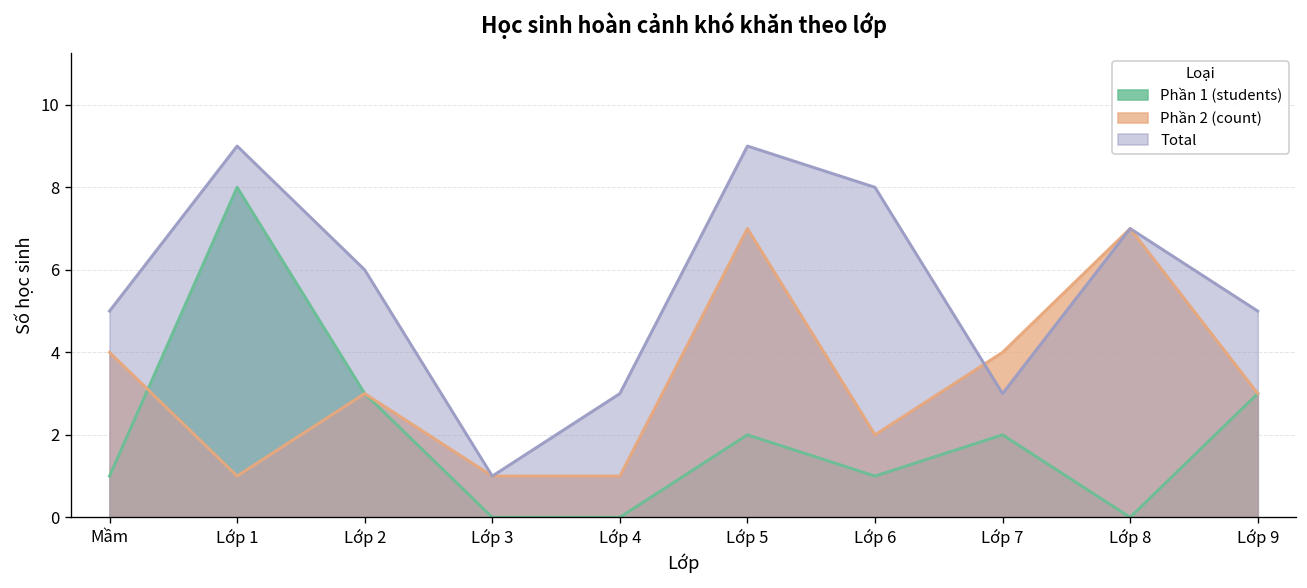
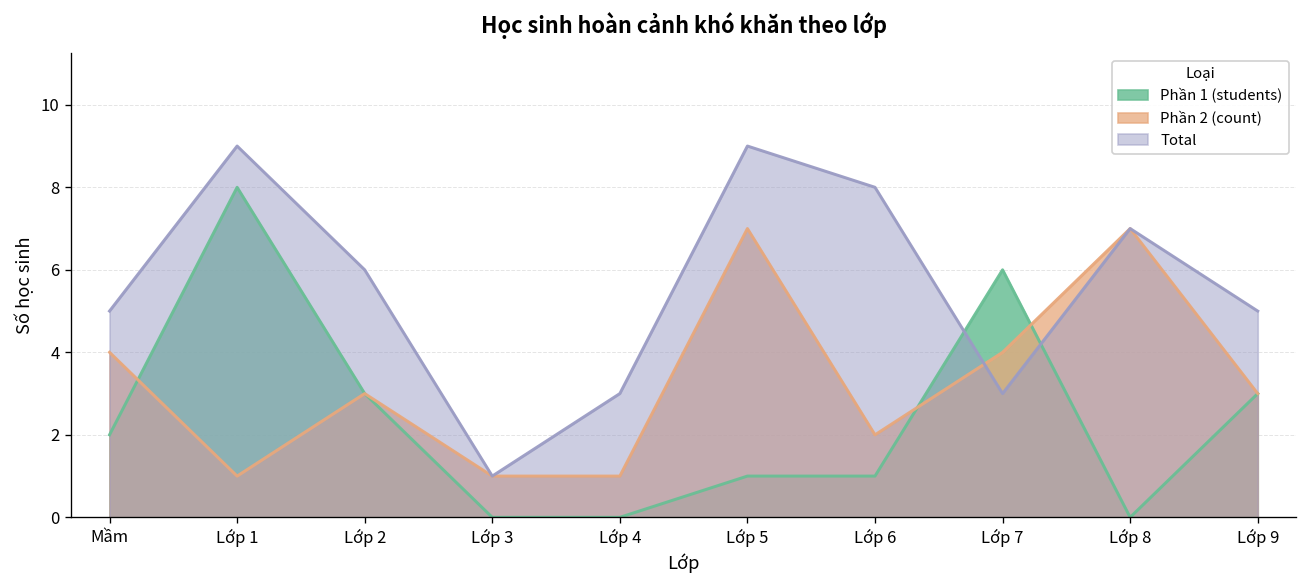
Phần 1 (students), Mầm: 1 -> 2
Phần 1 (students), Lớp 5: 2 -> 1
Phần 1 (students), Lớp 7: 2 -> 6
